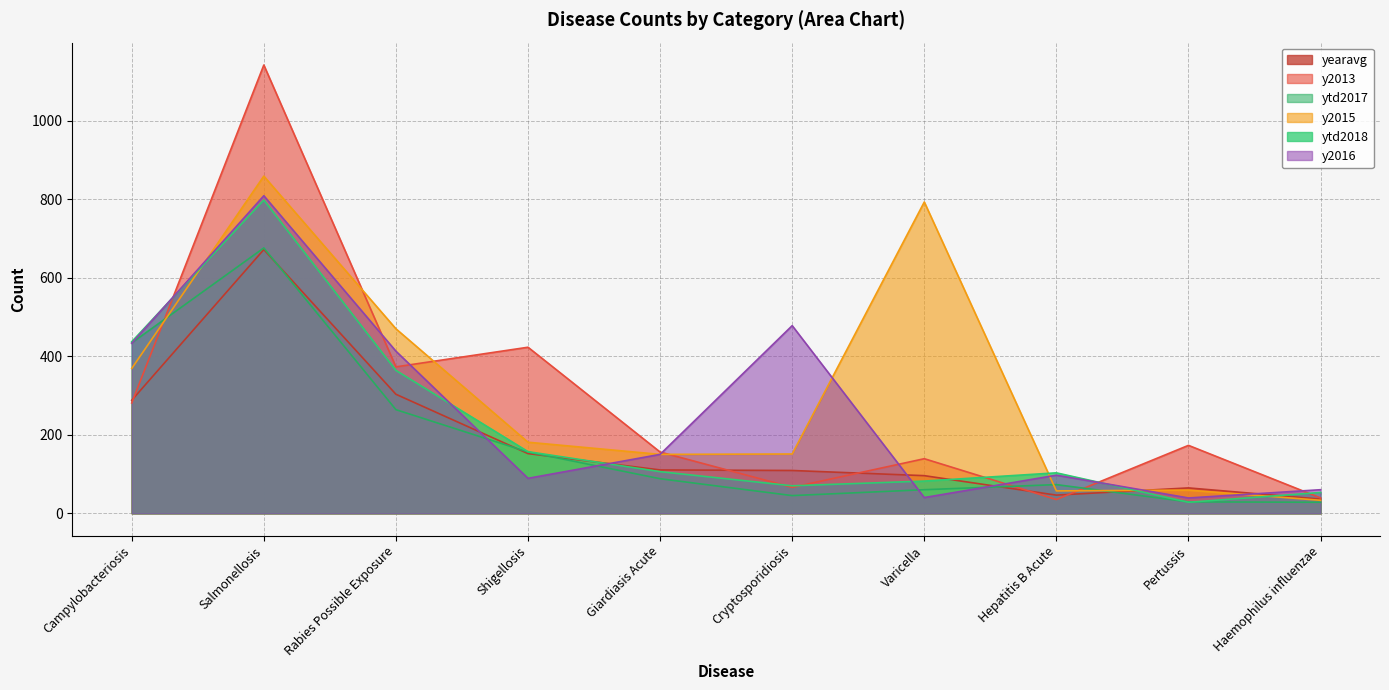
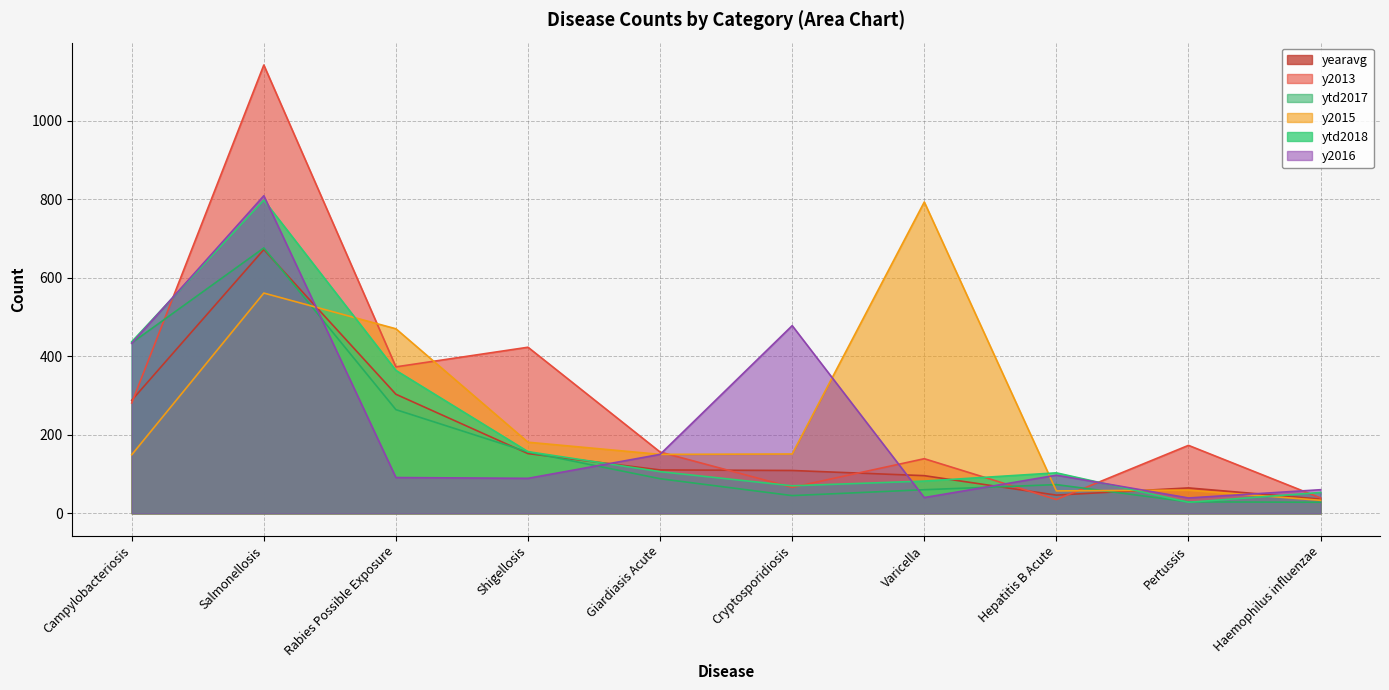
y2015, Campylobacteriosis: 370 -> 150
y2015, Salmonellosis: 860 -> 560
y2016, Rabies Possible Exposure: 410 -> 90
